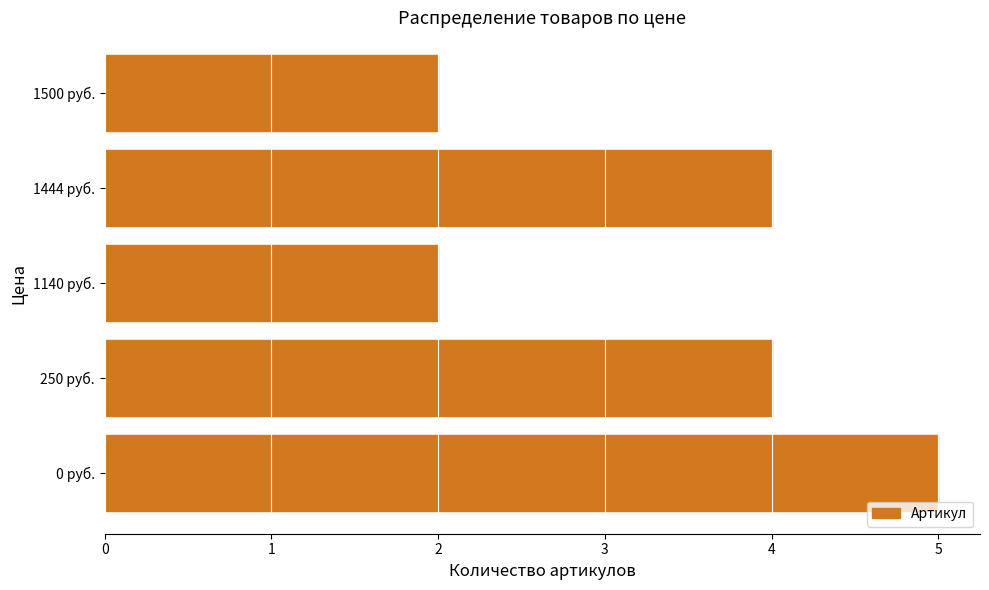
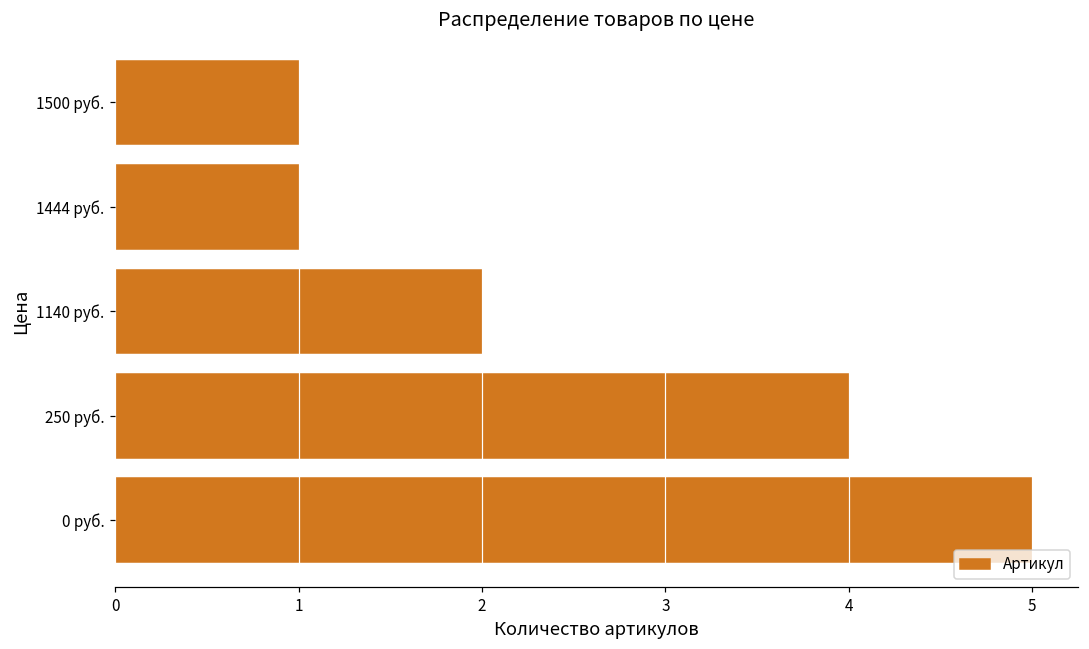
1500 руб.: 2 -> 1
1444 руб.: 4 -> 1
